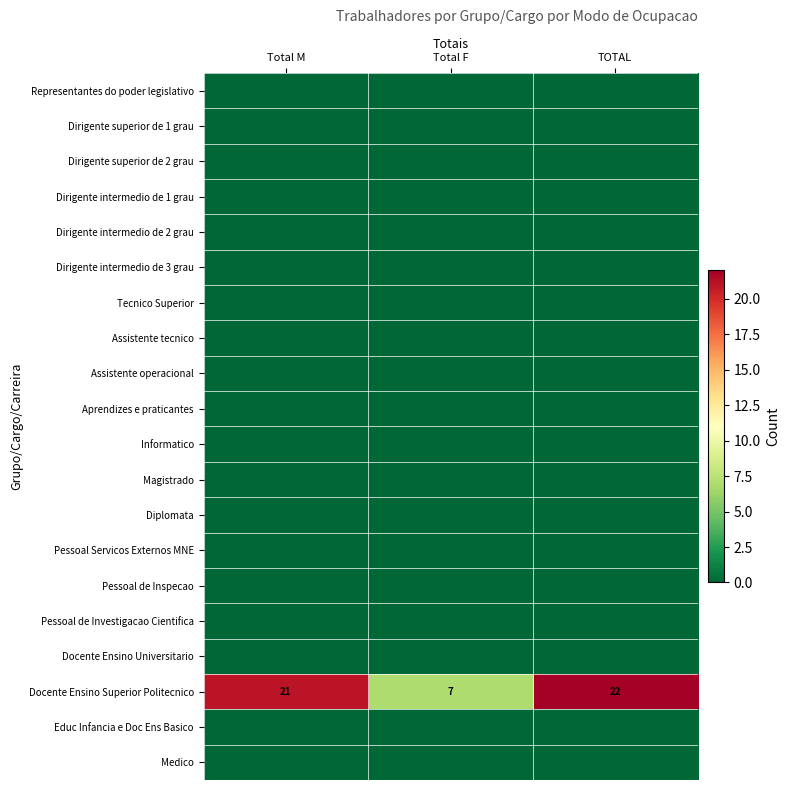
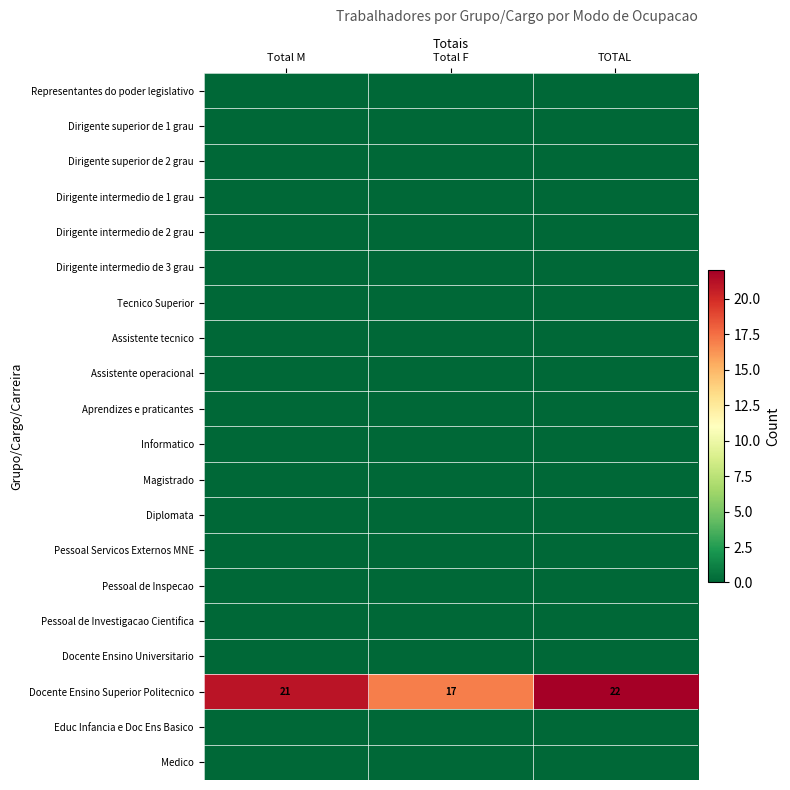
Docente Ensino Superior Politecnico, Total F: 7 -> 17
